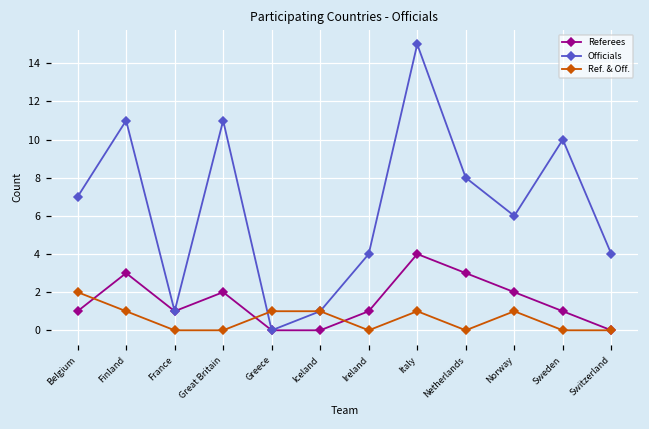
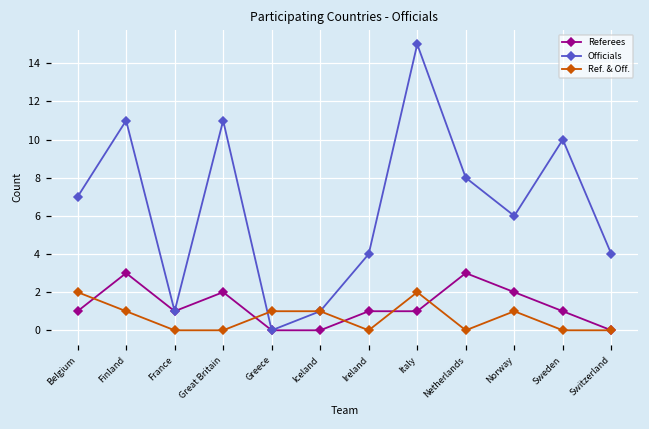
Referees, Italy: 4 -> 1
Ref. & Off., Italy: 1 -> 2
